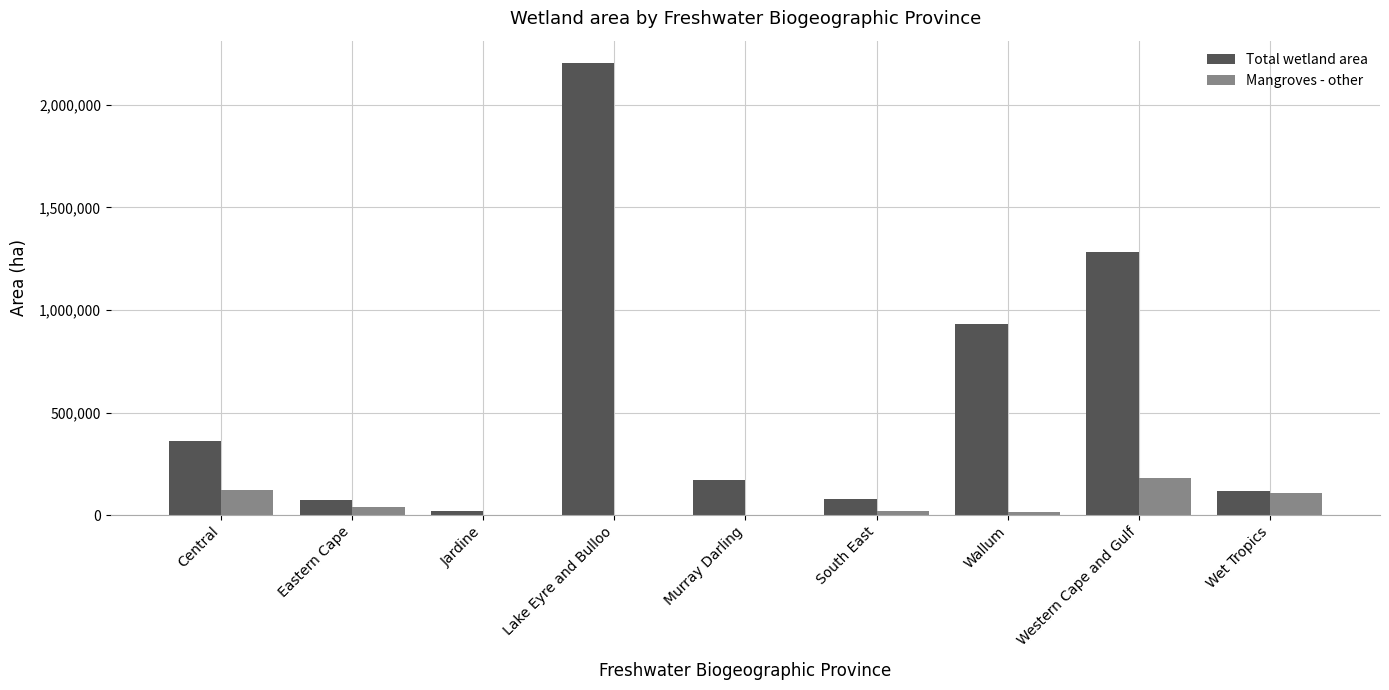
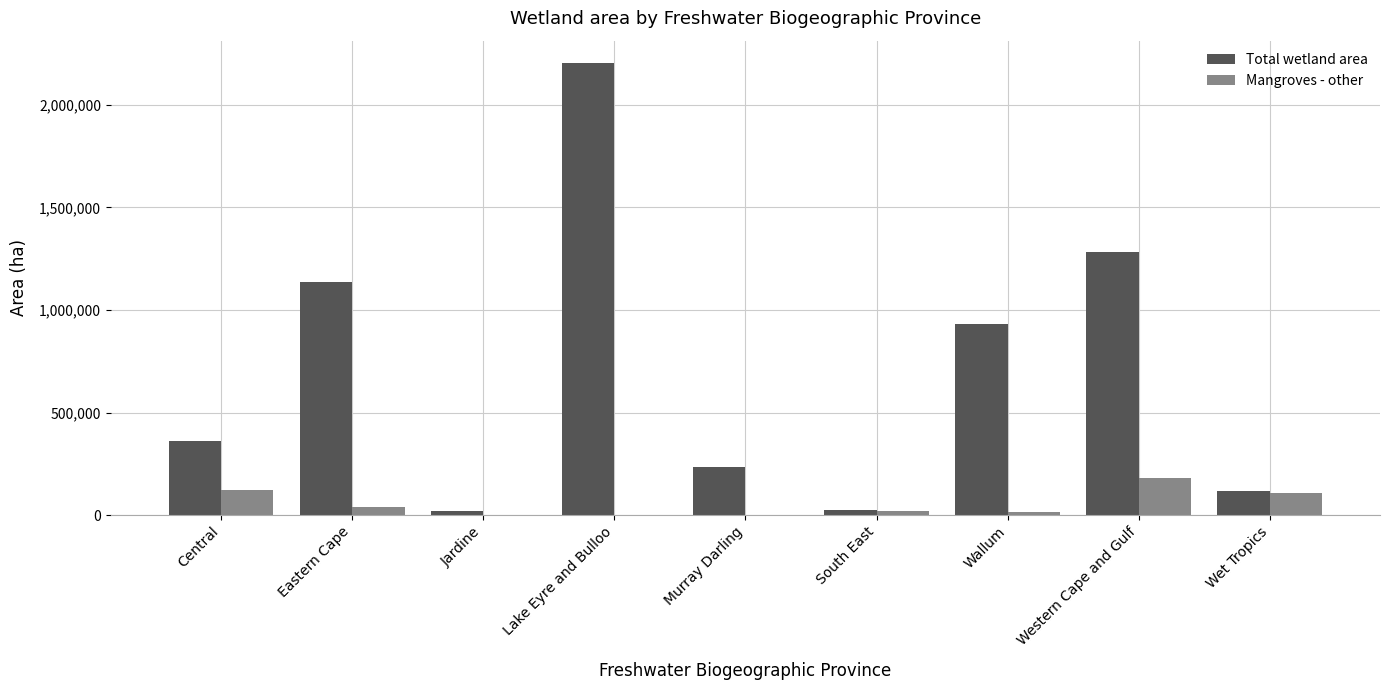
Total wetland area, Eastern Cape: 80,000 -> 1,140,000
Total wetland area, Murray Darling: 170,000 -> 230,000
Total wetland area, South East: 80,000 -> 20,000
